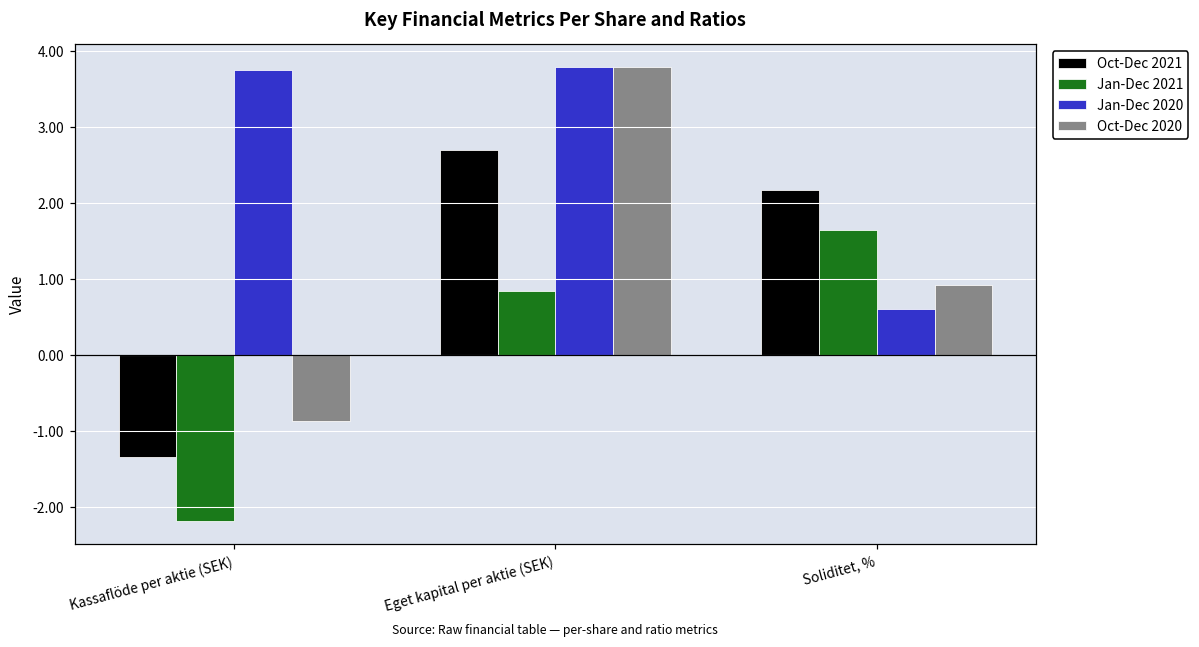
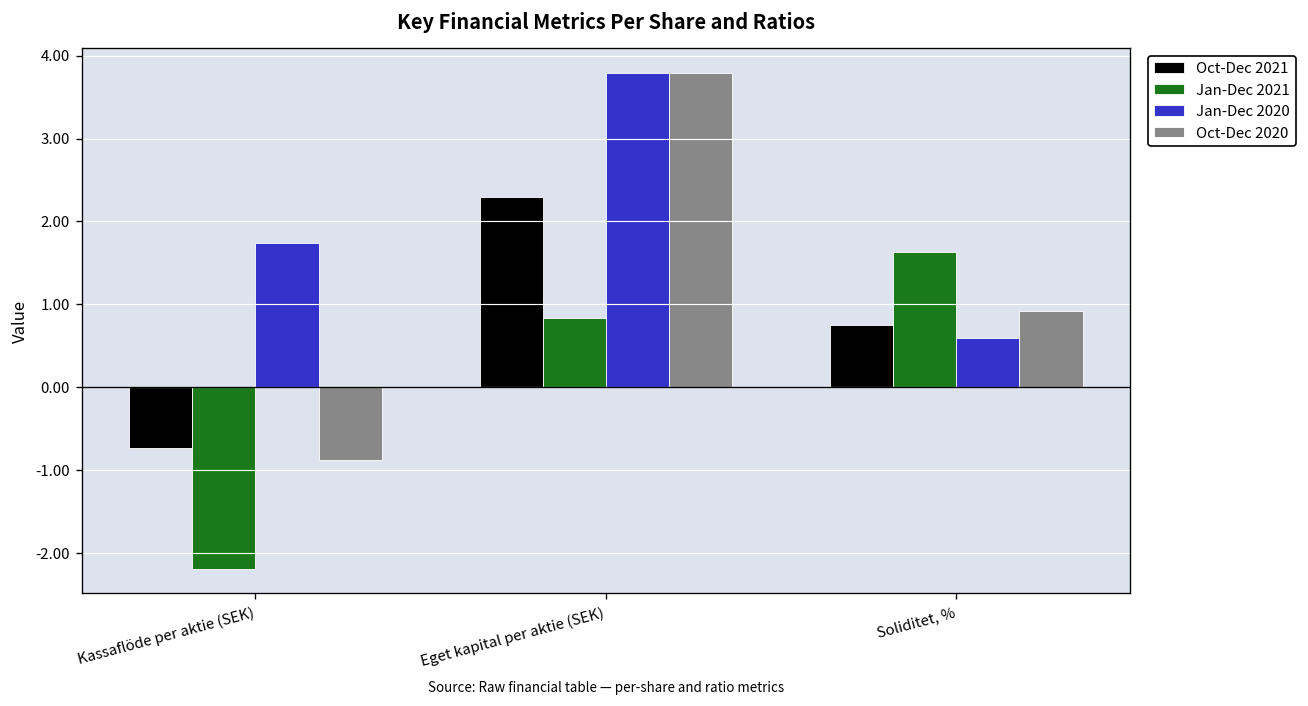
Oct-Dec 2021, Kassaflöde per aktie (SEK): -1.4 -> -0.7
Jan-Dec 2020, Kassaflöde per aktie (SEK): 3.8 -> 1.7
Oct-Dec 2021, Eget kapital per aktie (SEK): 2.7 -> 2.3
Oct-Dec 2021, Soliditet, %: 2.2 -> 0.8
